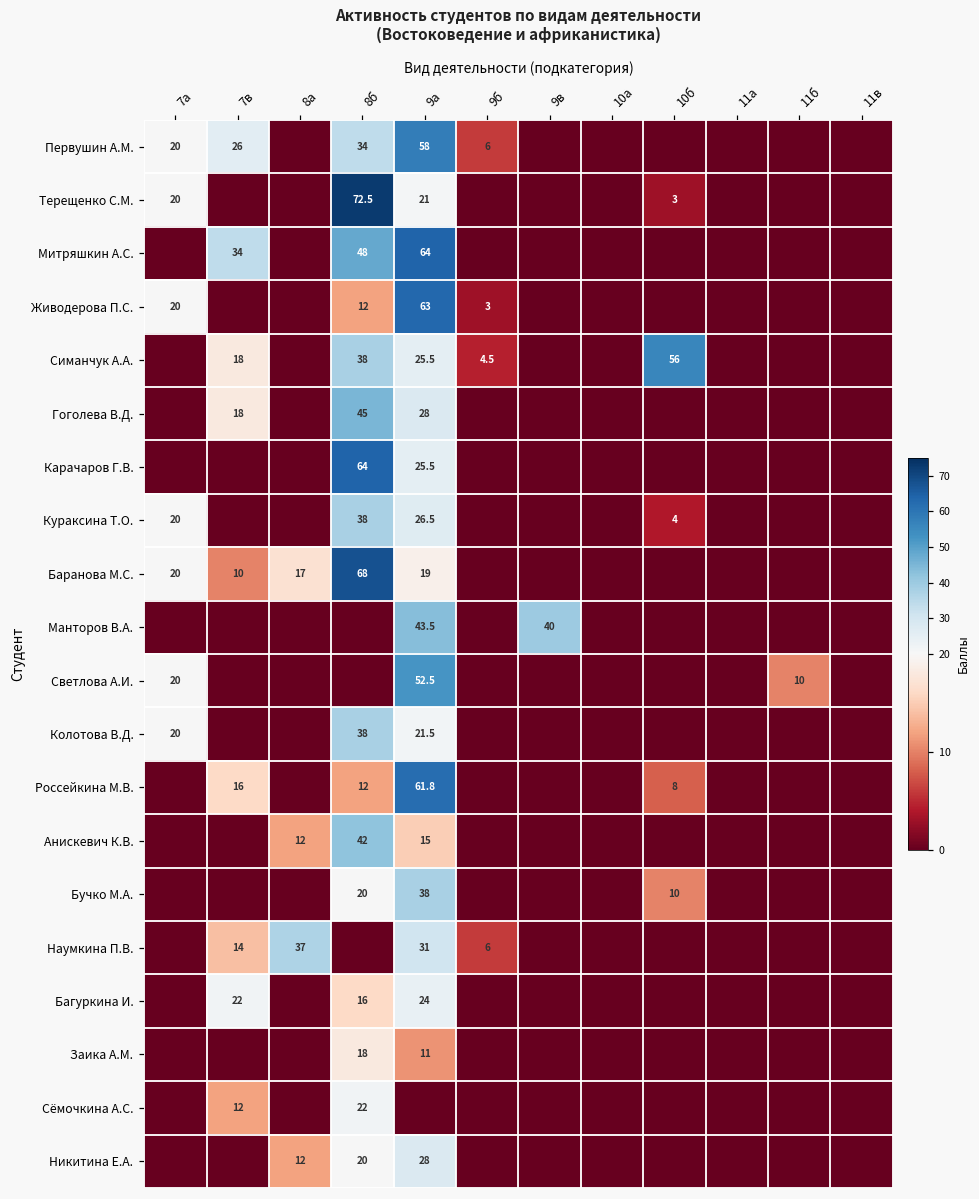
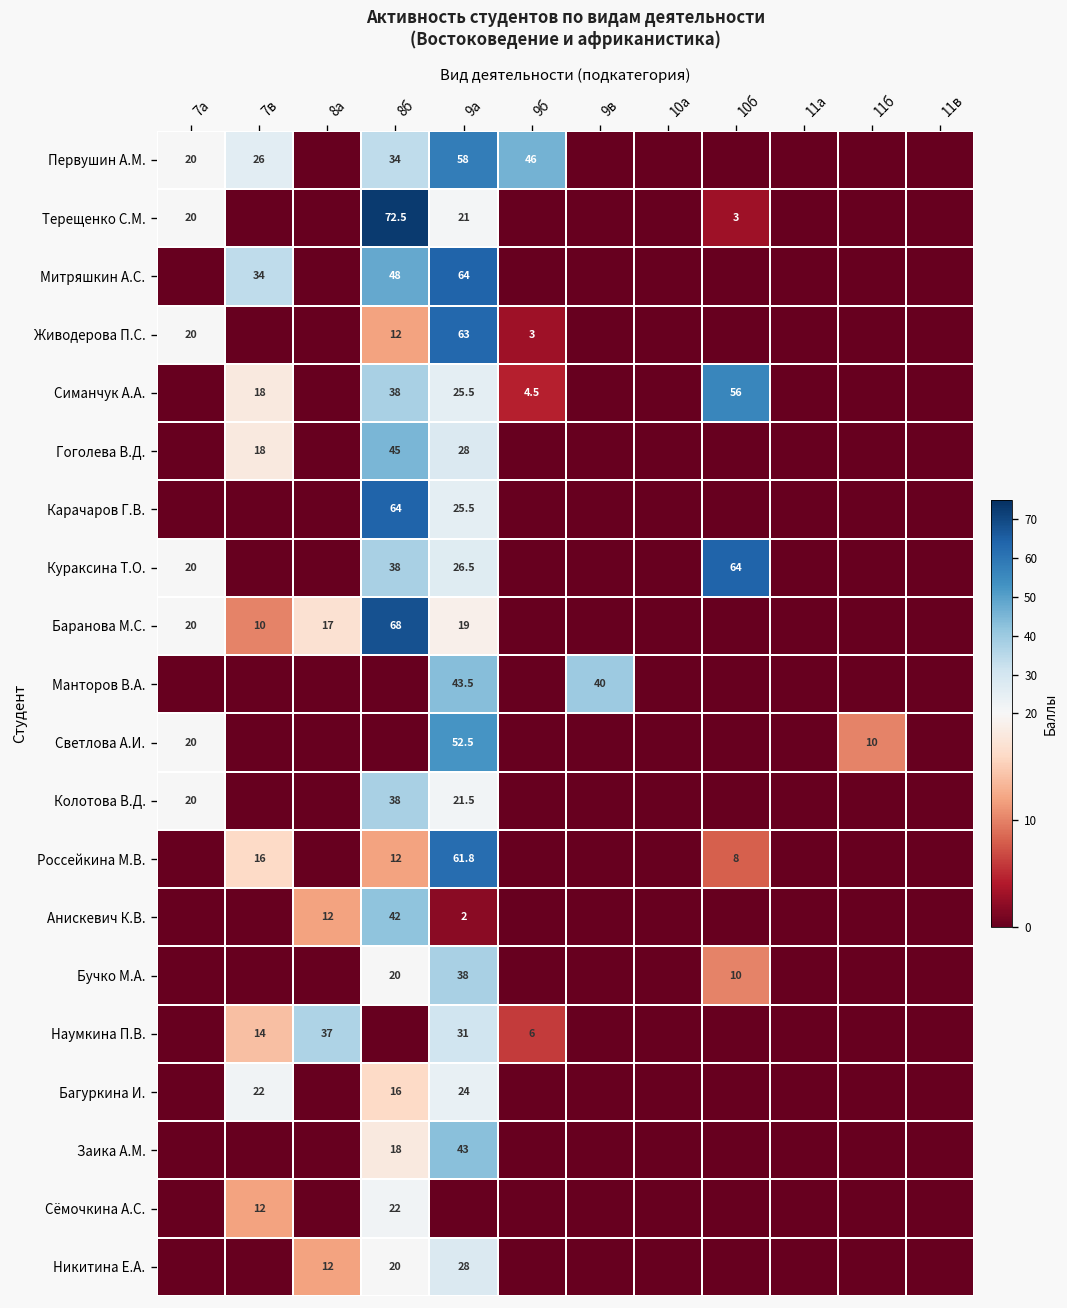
Первушин А.М., 9б: 6 -> 46
Кураксина Т.О., 10б: 4 -> 64
Анискевич К.В., 9а: 15 -> 2
Заика А.М., 9а: 11 -> 43
